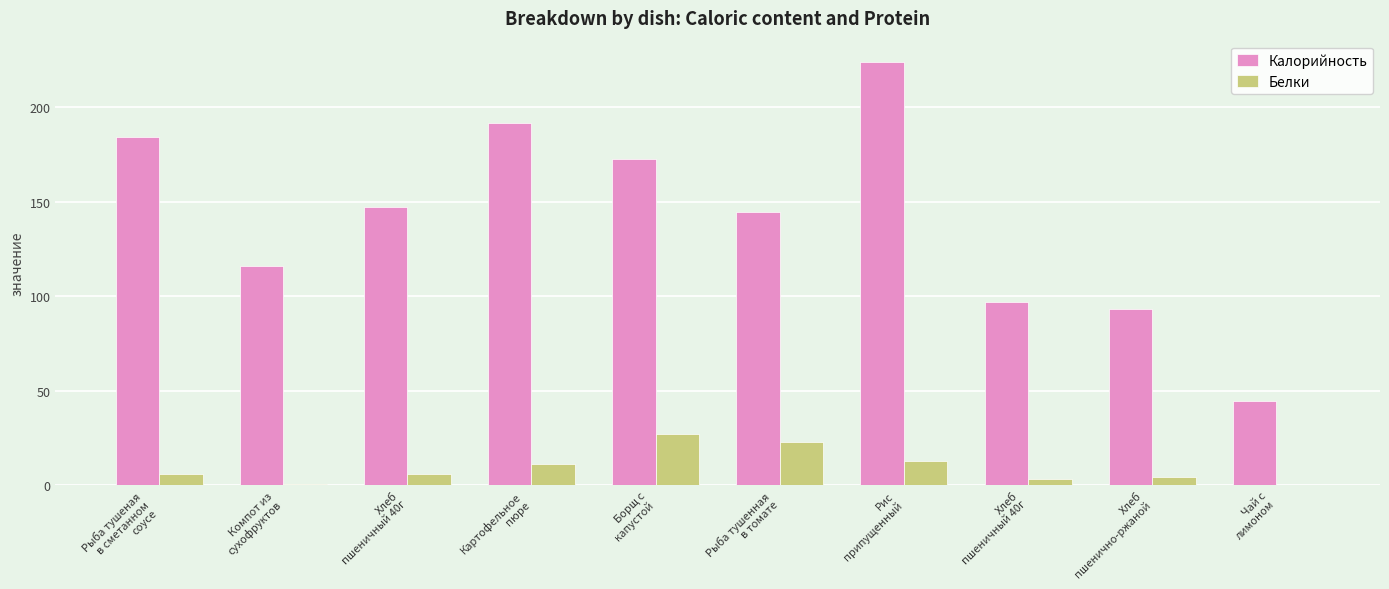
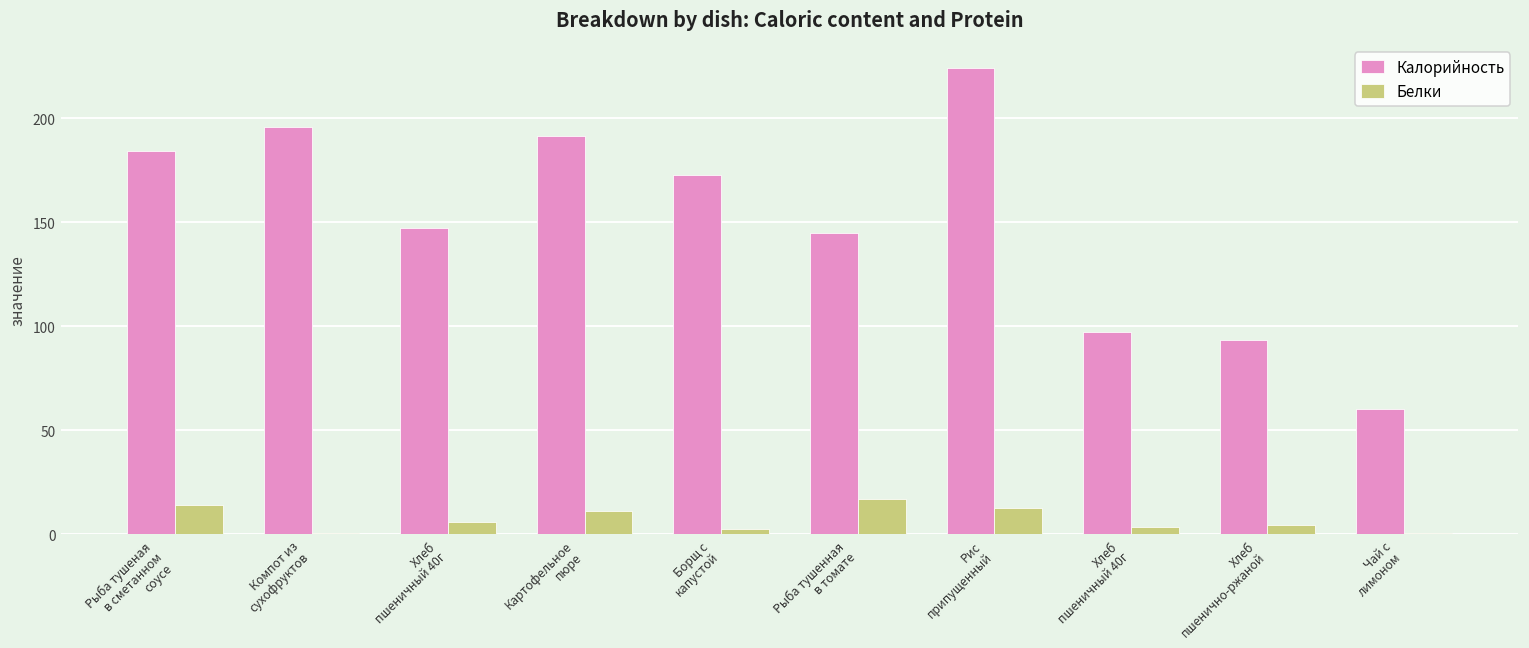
Белки, Рыба тушеная в сметанном соусе: 6 -> 14
Калорийность, Компот из сухофруктов: 116 -> 196
Белки, Борщ с капустой: 27 -> 3
Белки, Рыба тушенная в томате: 23 -> 17
Калорийность, Чай с лимоном: 45 -> 60
